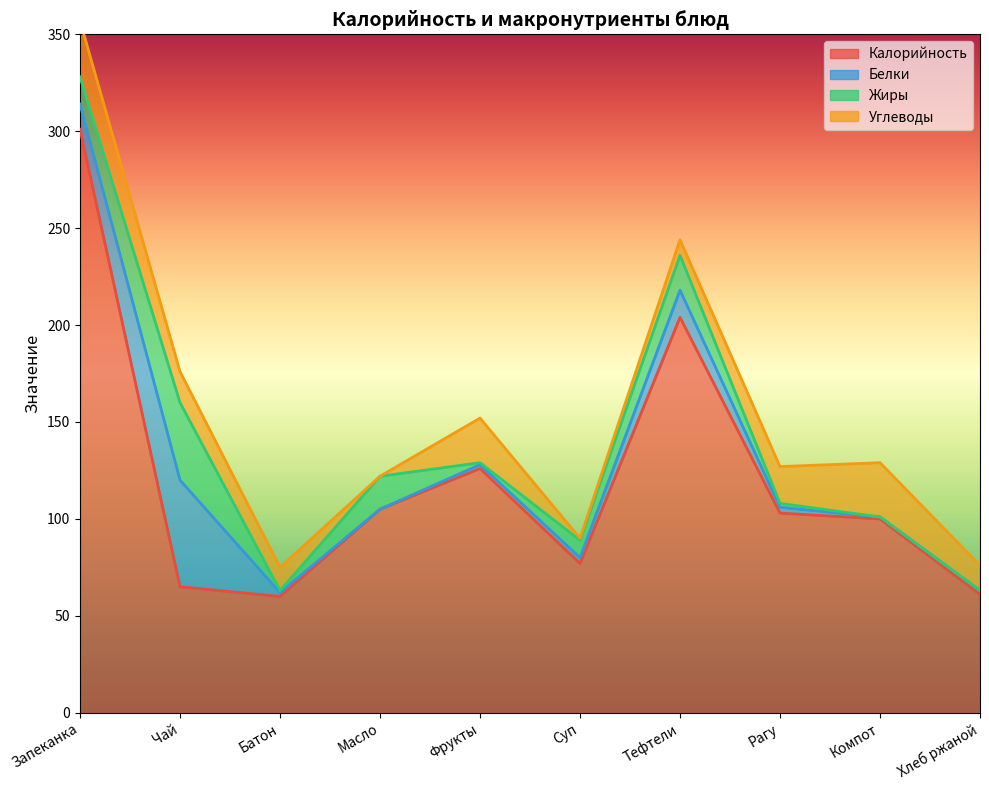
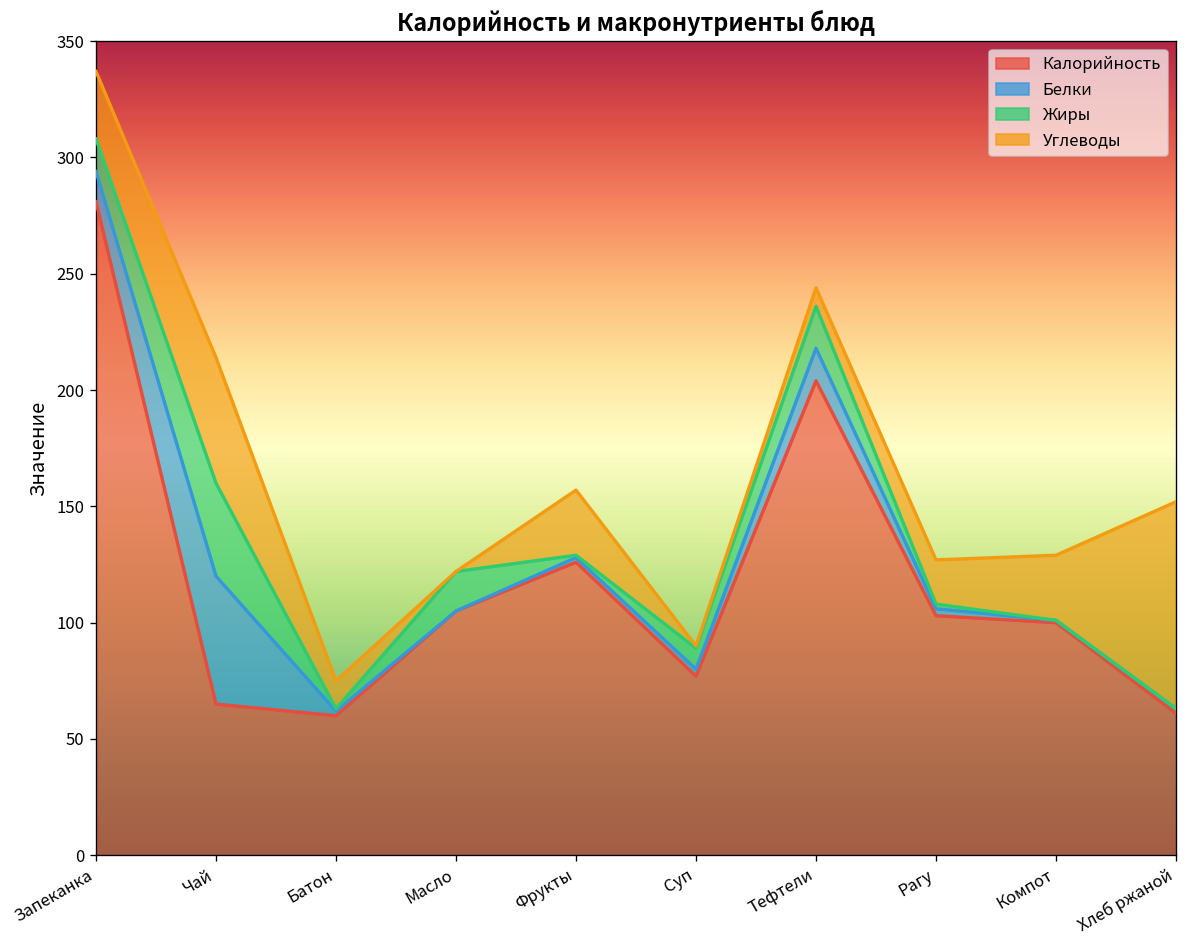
Калорийность, Запеканка: 301 -> 281
Углеводы, Чай: 16 -> 54
Углеводы, Фрукты: 23 -> 28
Углеводы, Хлеб ржаной: 13 -> 89
